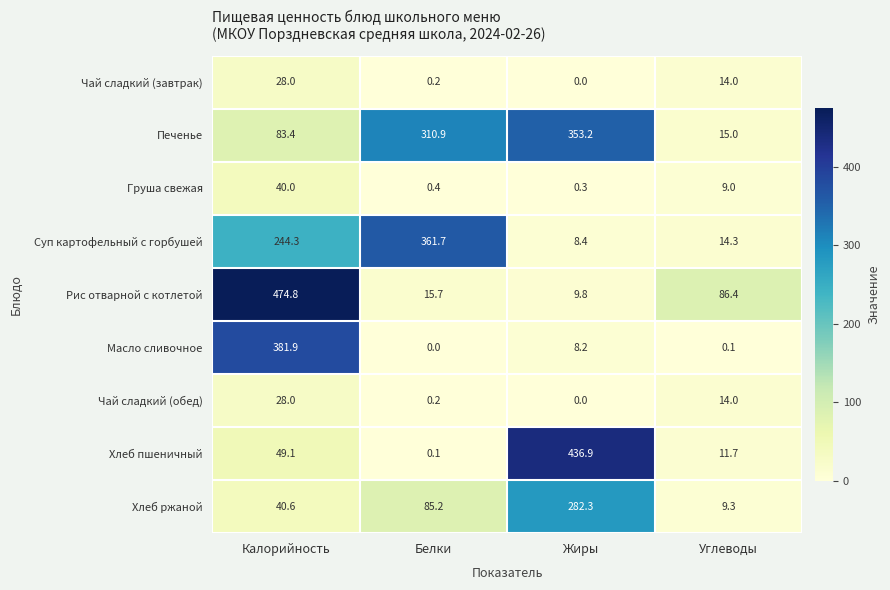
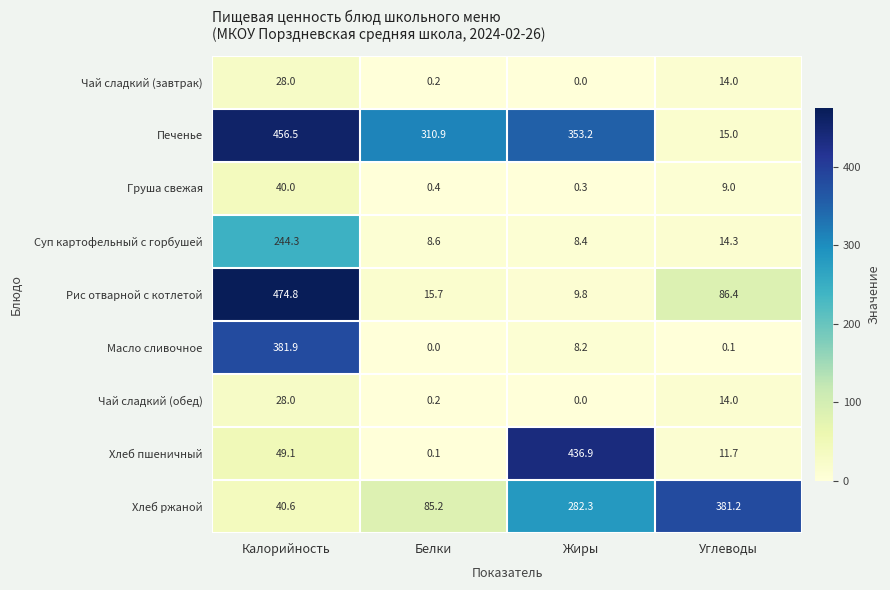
Печенье, Калорийность: 83.4 -> 456.5
Суп картофельный с горбушей, Белки: 361.7 -> 8.6
Хлеб ржаной, Углеводы: 9.3 -> 381.2
